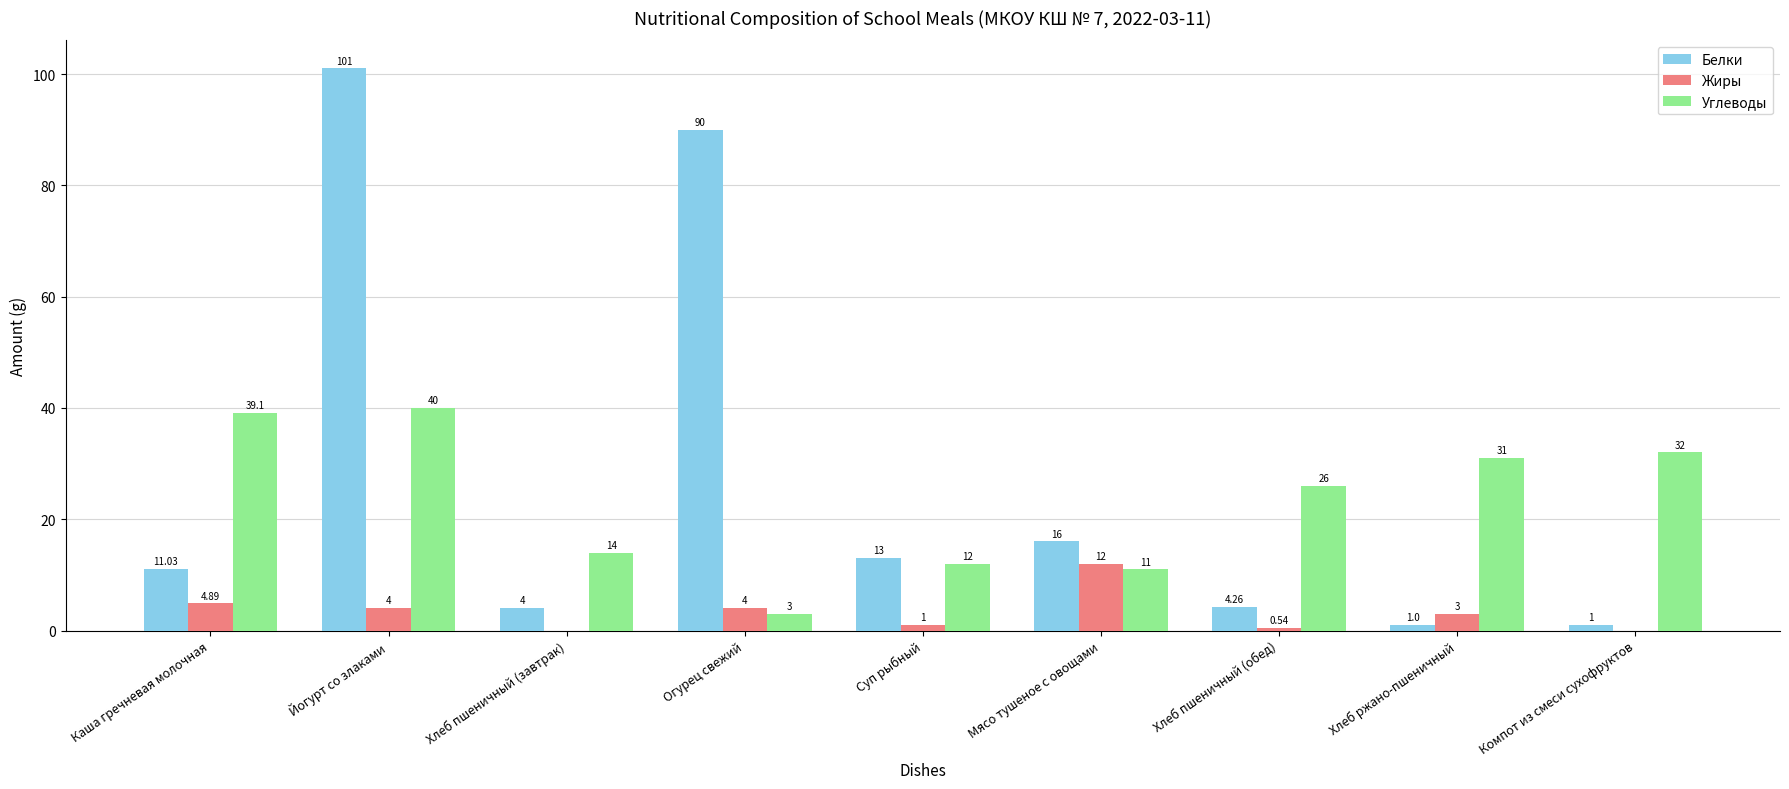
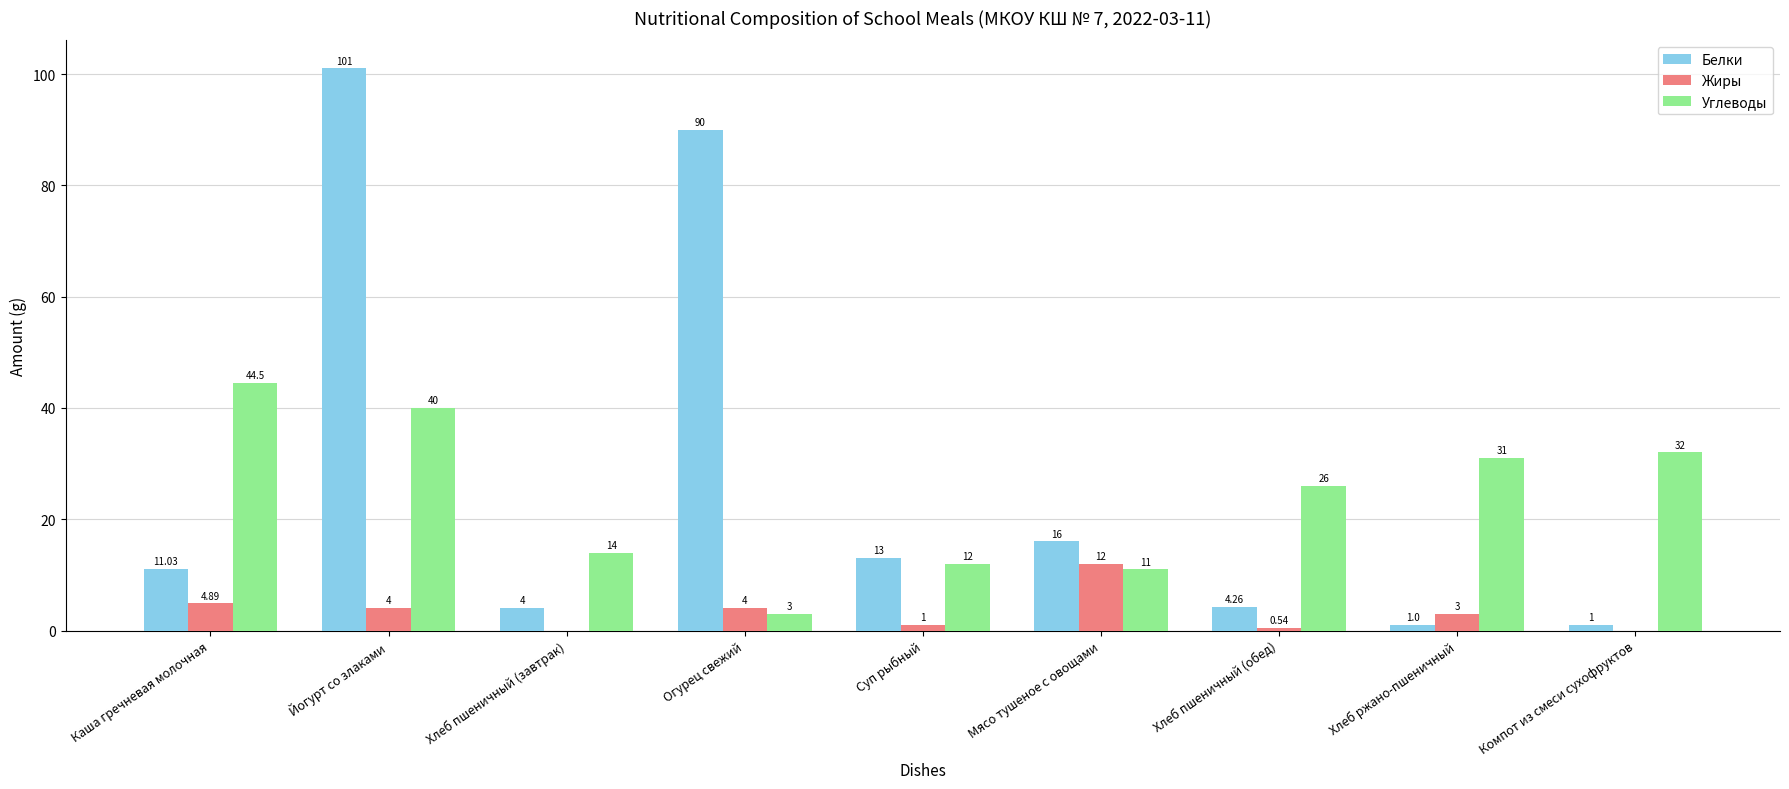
Углеводы, Каша гречневая молочная: 39.1 -> 44.5
